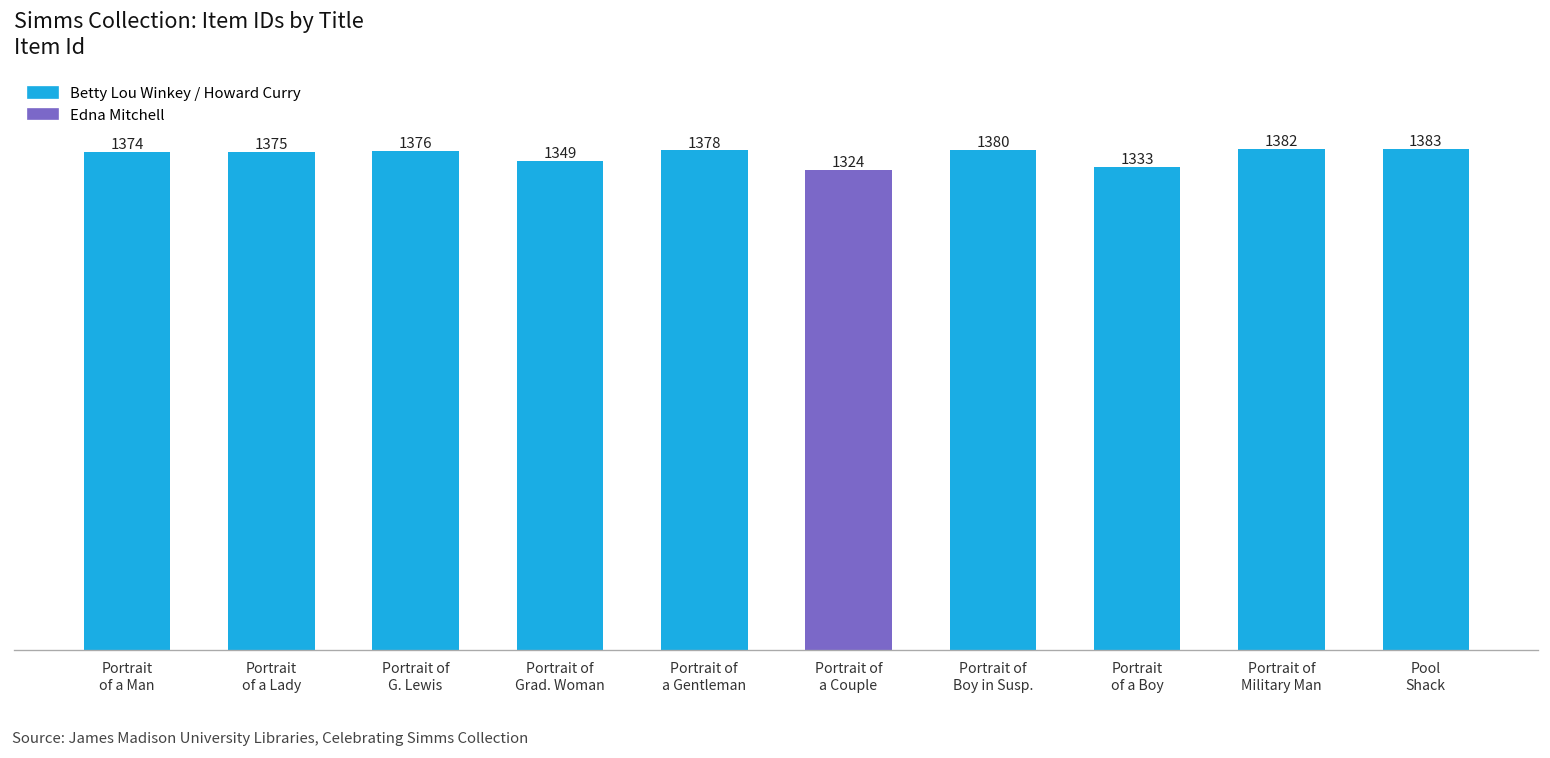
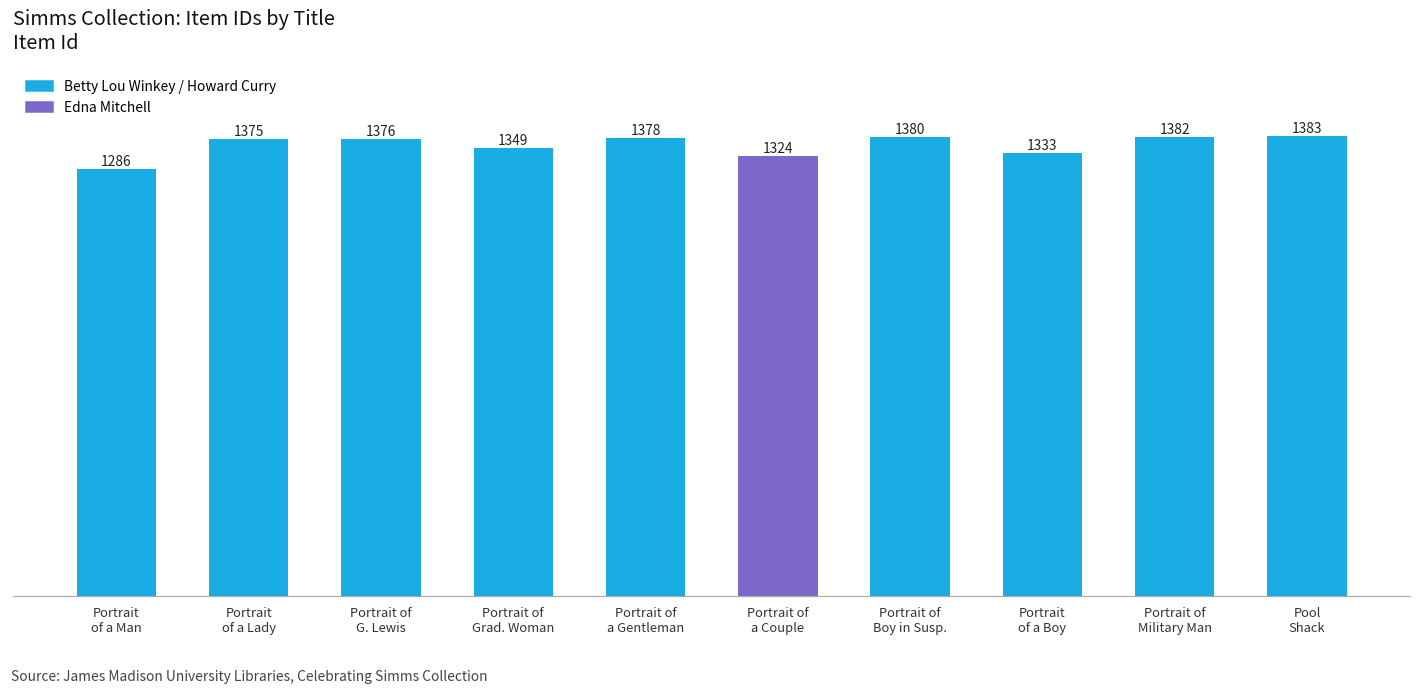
Portrait of a Man: 1374 -> 1286
